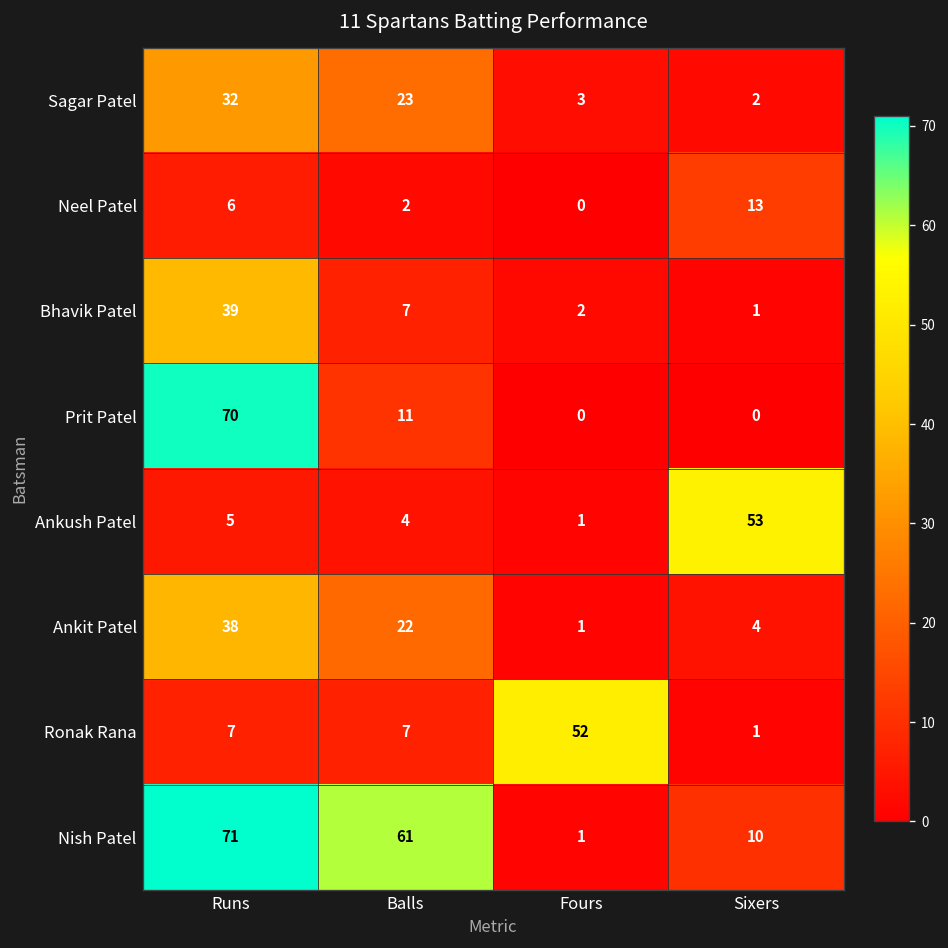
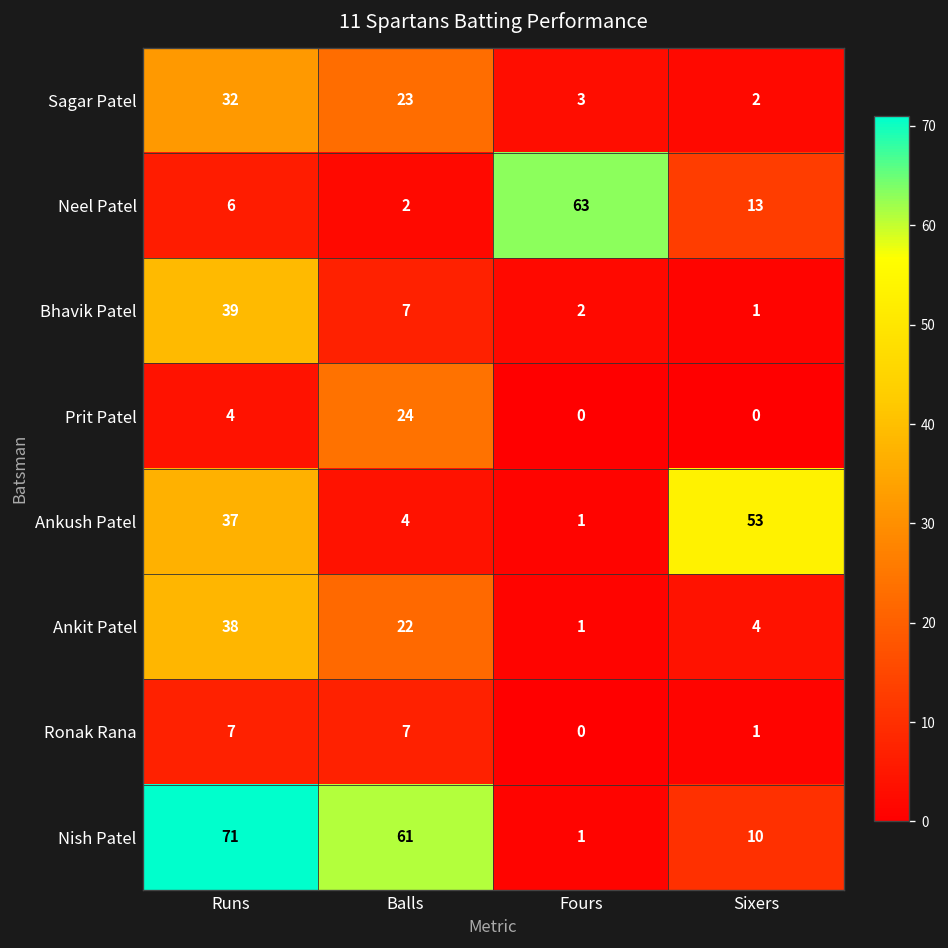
Neel Patel, Fours: 0 -> 63
Prit Patel, Runs: 70 -> 4
Prit Patel, Balls: 11 -> 24
Ankush Patel, Runs: 5 -> 37
Ronak Rana, Fours: 52 -> 0
